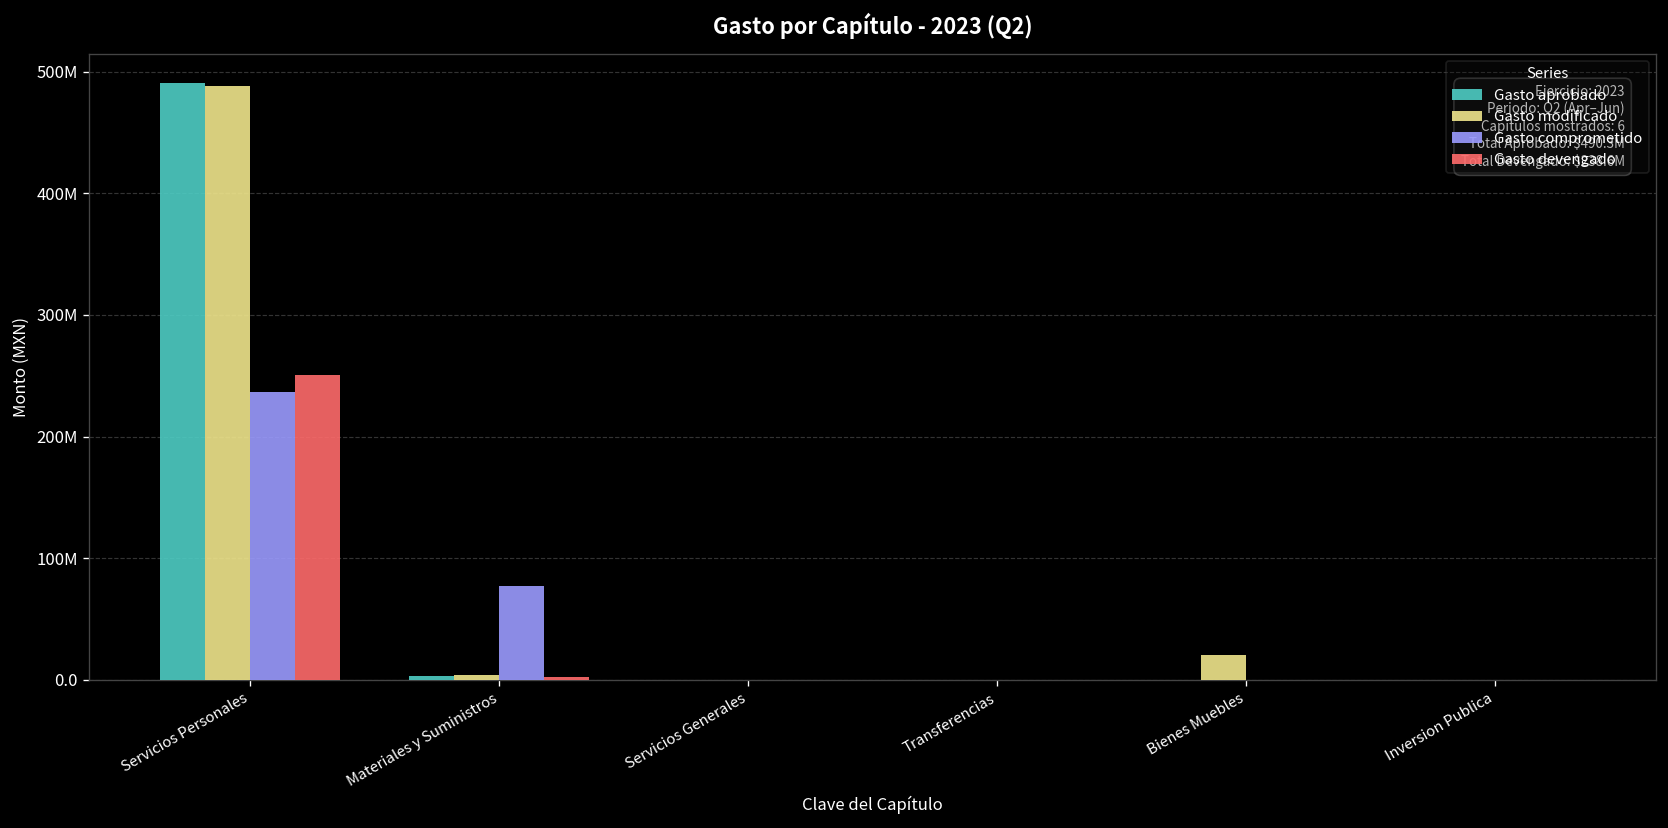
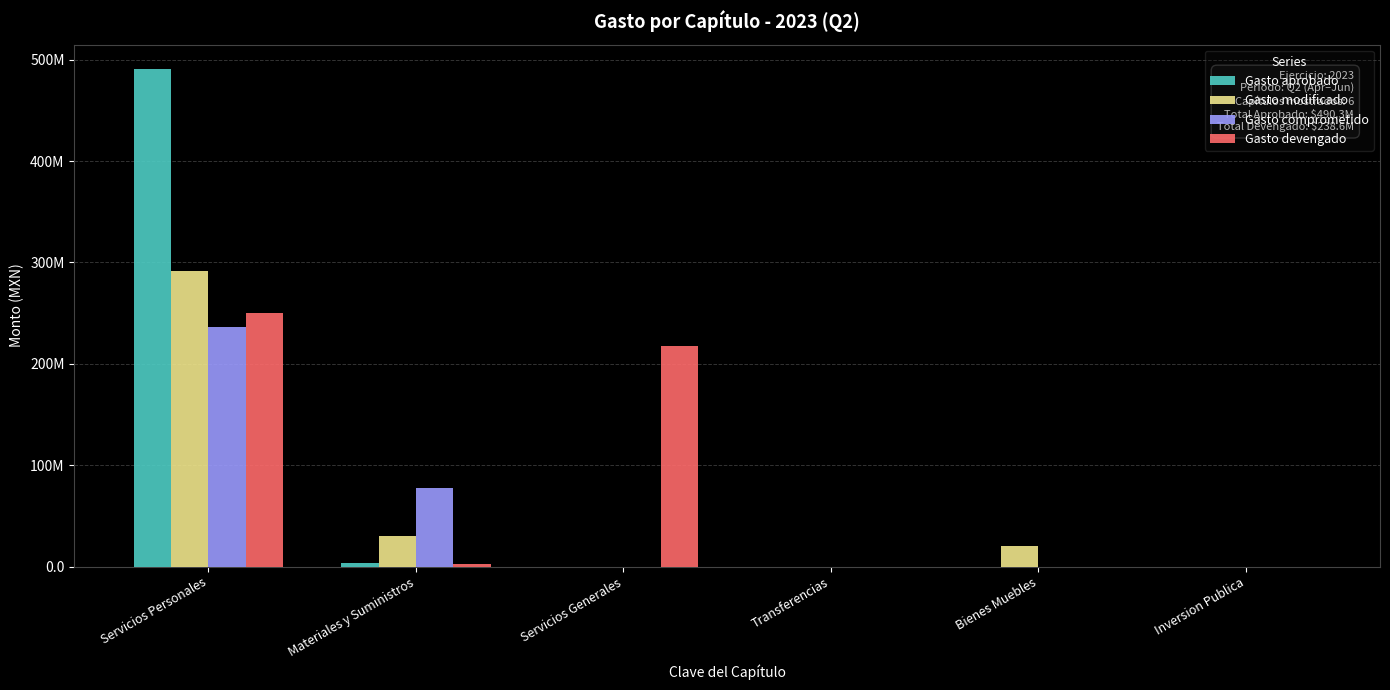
Gasto modificado, Servicios Personales: 489000000 -> 292000000
Gasto modificado, Materiales y Suministros: 4000000 -> 31000000
Gasto devengado, Servicios Generales: 0 -> 217000000
